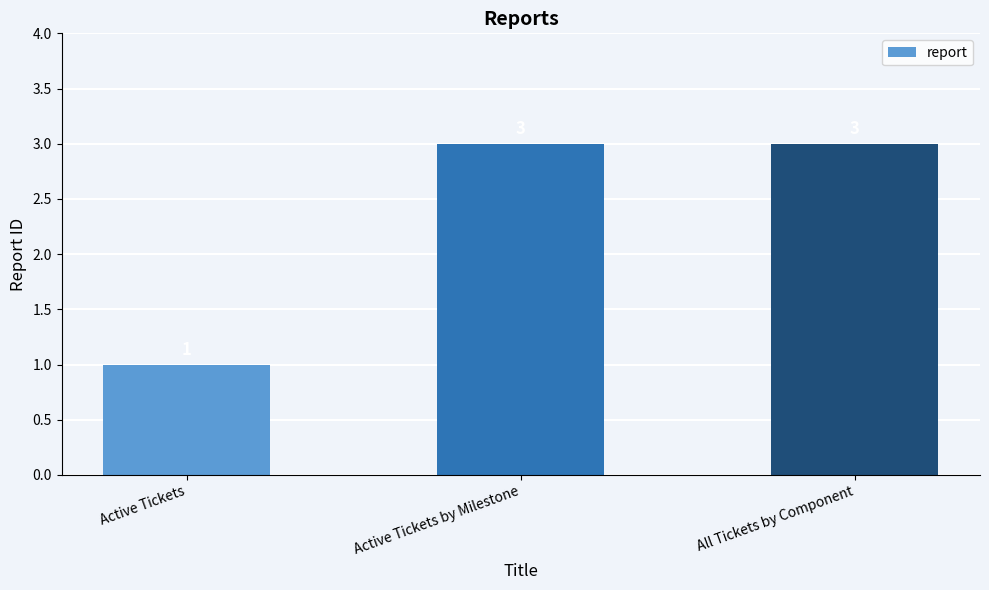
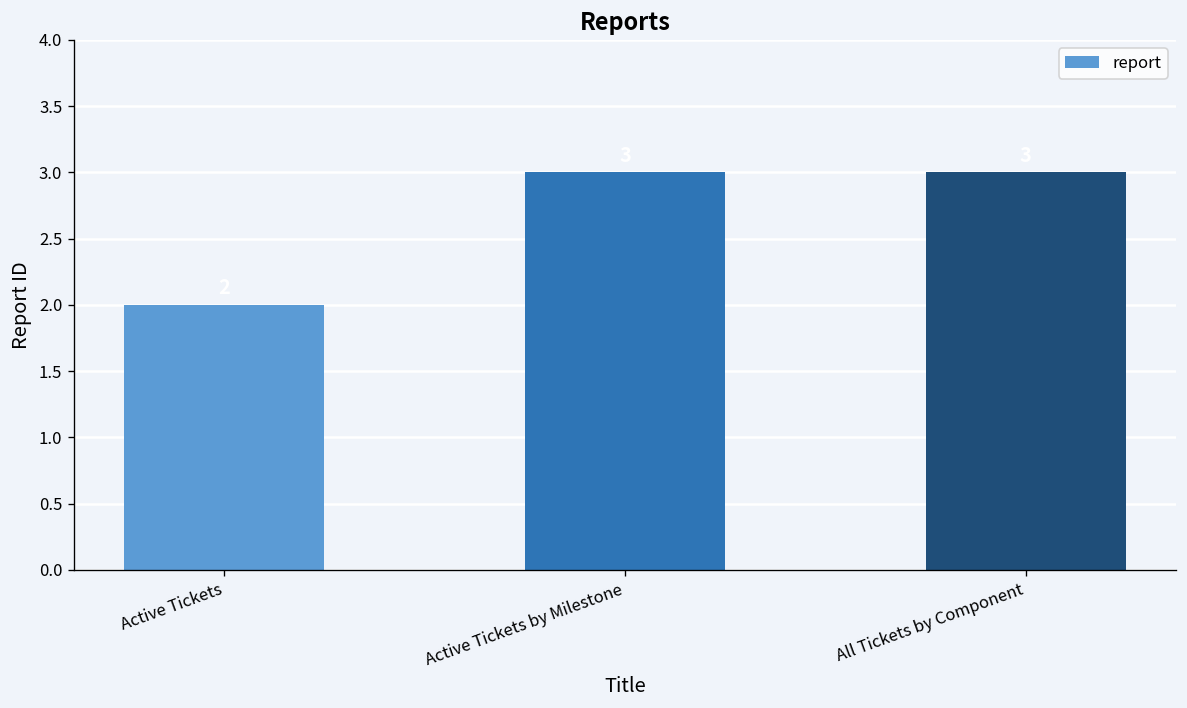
Active Tickets: 1 -> 2
